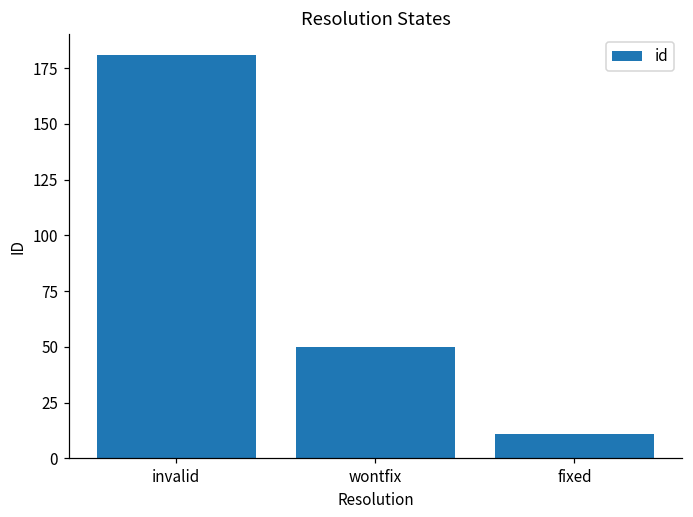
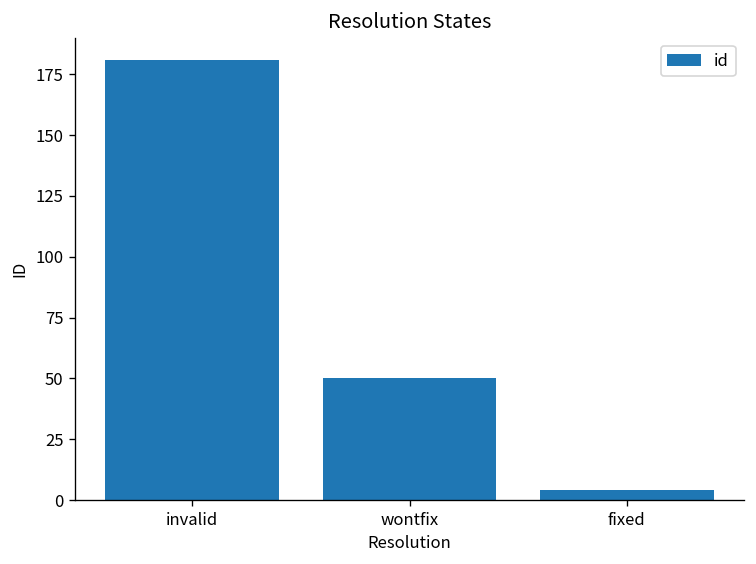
fixed: 11 -> 4
